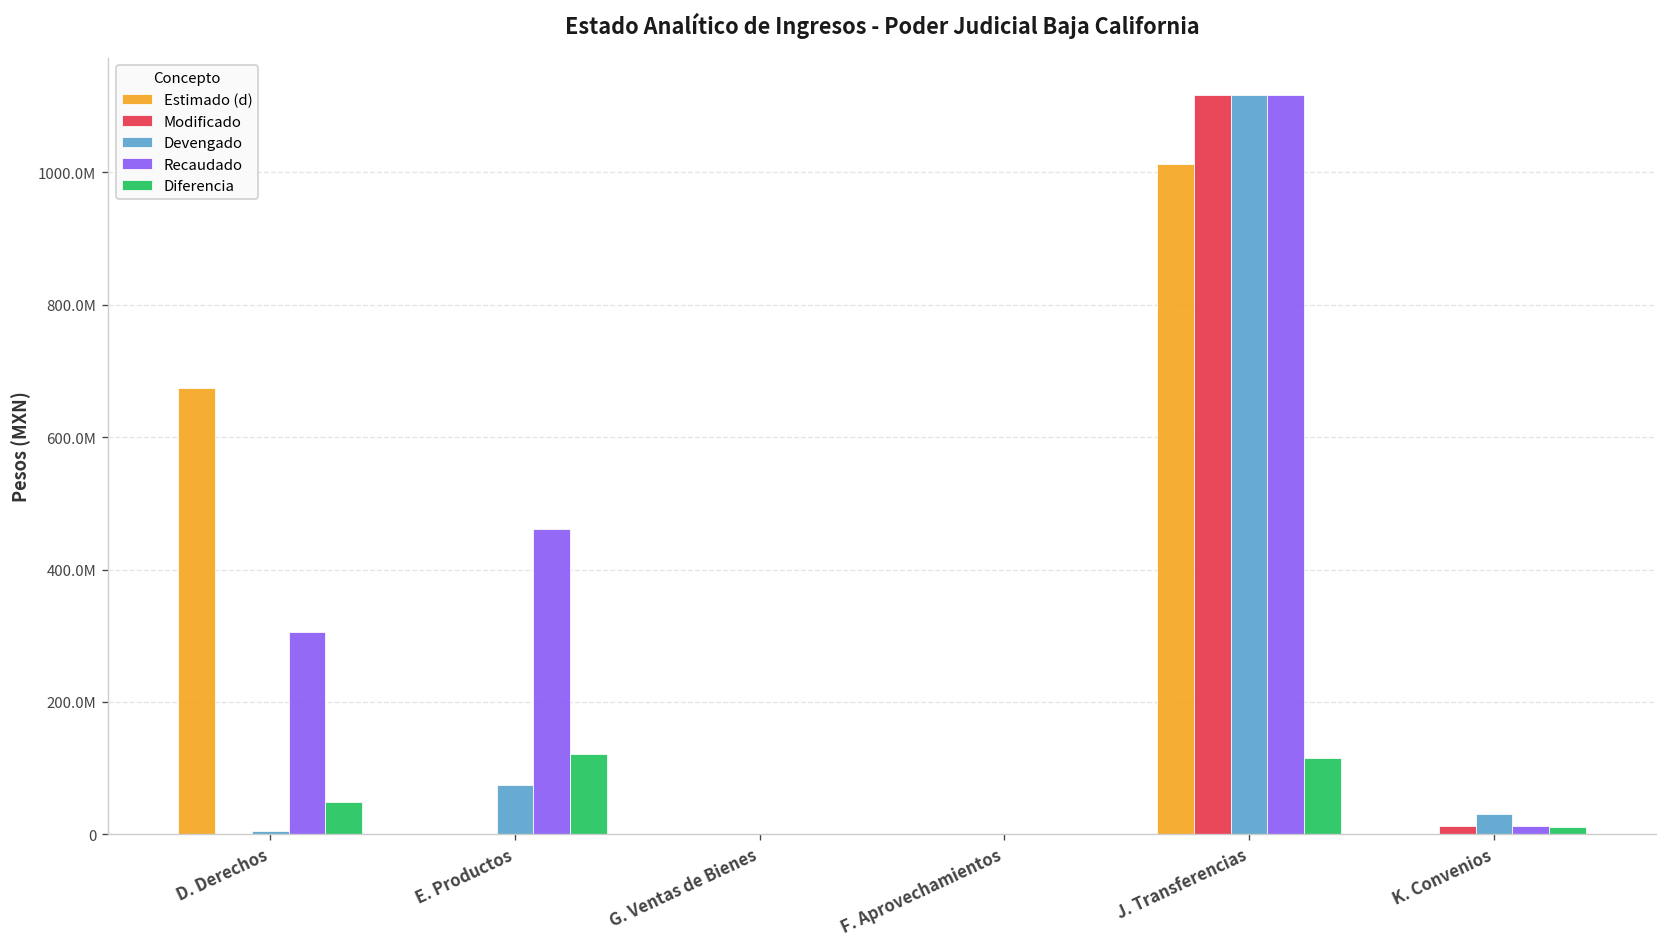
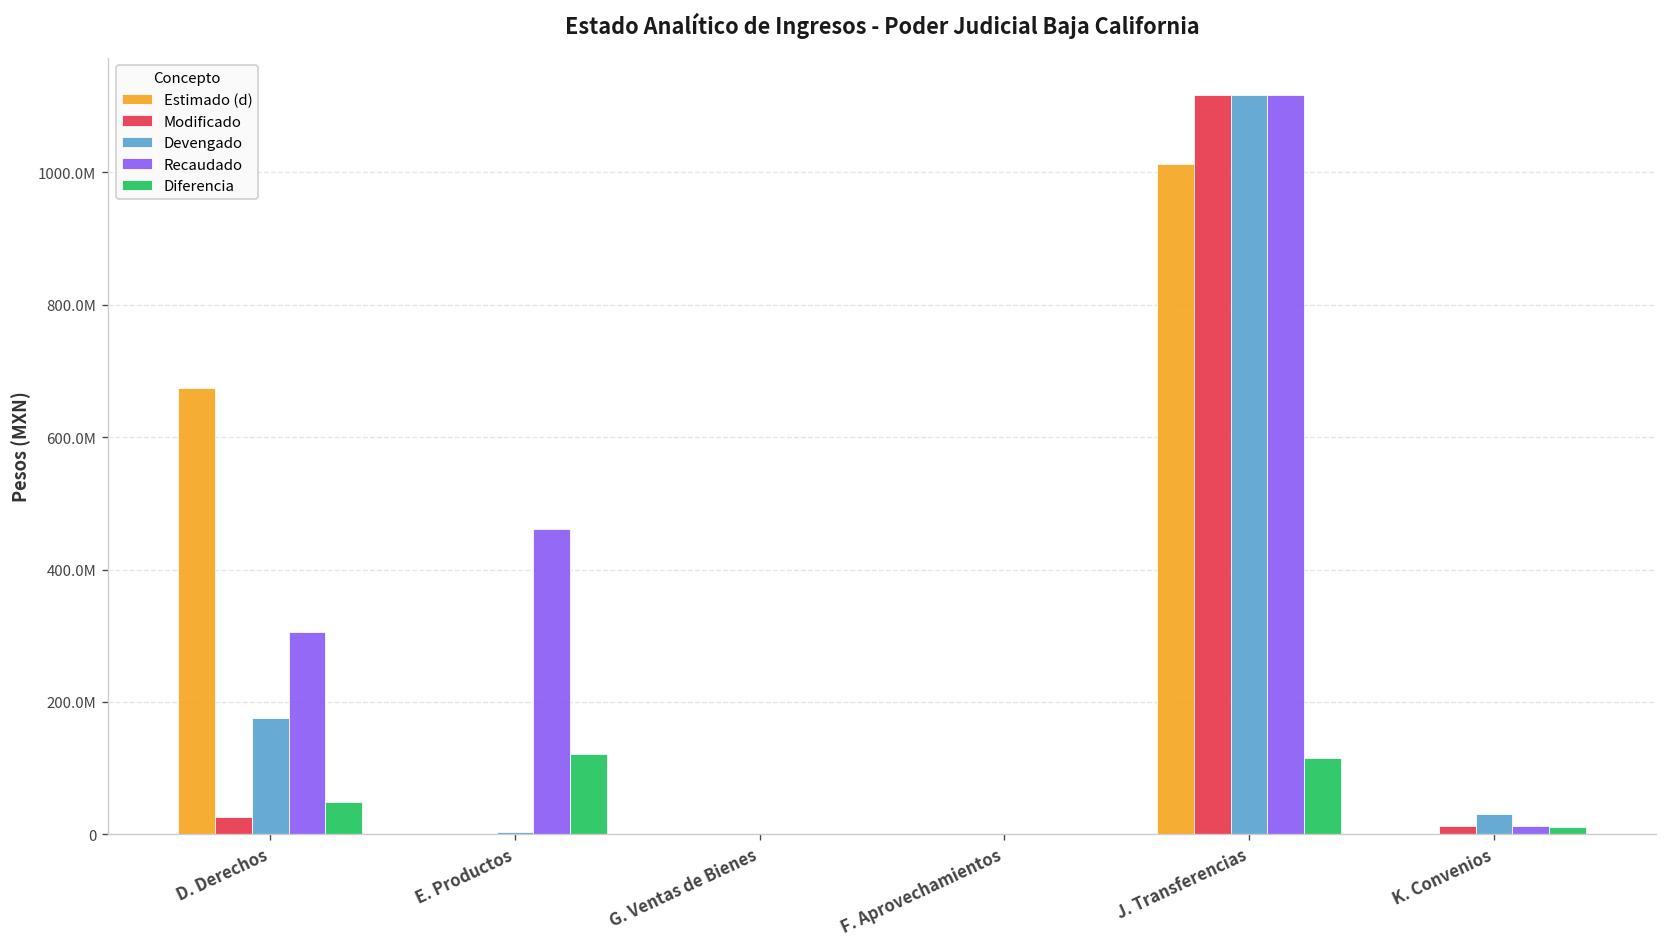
Modificado, D. Derechos: 0 -> 30000000
Devengado, D. Derechos: 0 -> 180000000
Devengado, E. Productos: 70000000 -> 0
